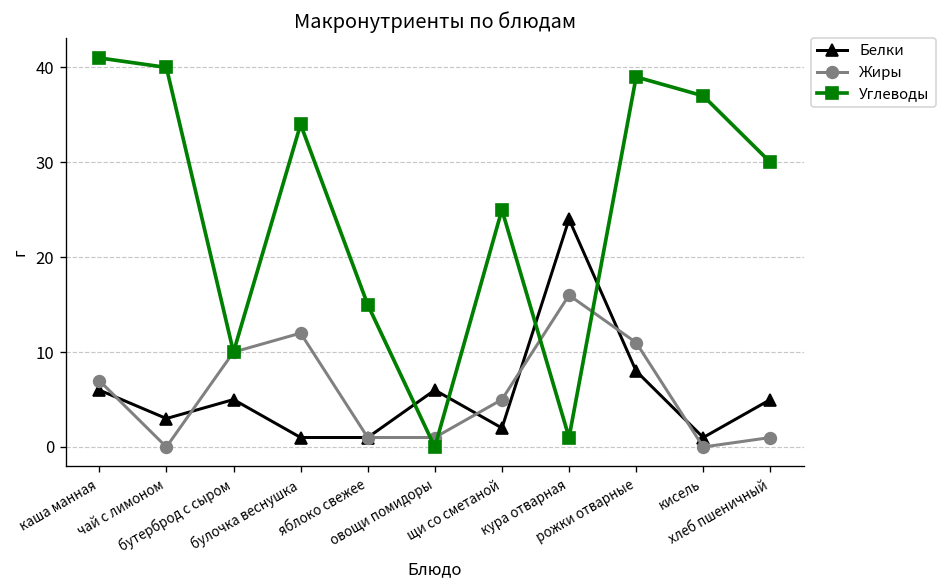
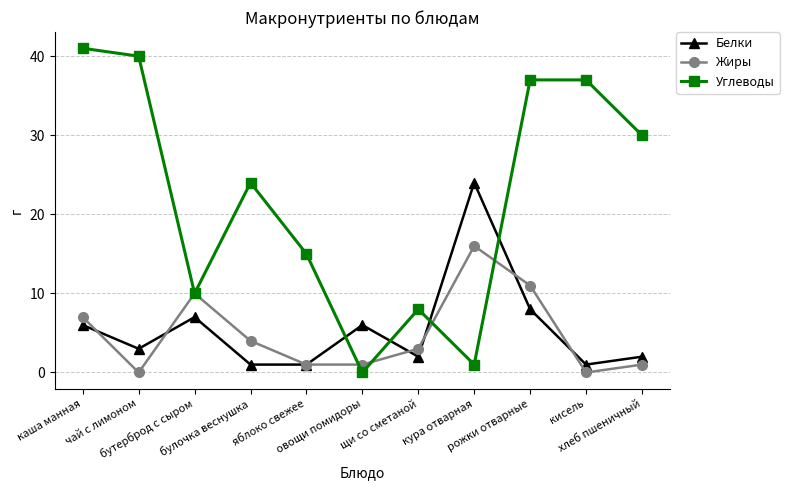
Белки, бутерброд с сыром: 5 -> 7
Жиры, булочка веснушка: 12 -> 4
Углеводы, булочка веснушка: 34 -> 24
Жиры, щи со сметаной: 5 -> 3
Углеводы, щи со сметаной: 25 -> 8
Углеводы, рожки отварные: 39 -> 37
Белки, хлеб пшеничный: 5 -> 2
